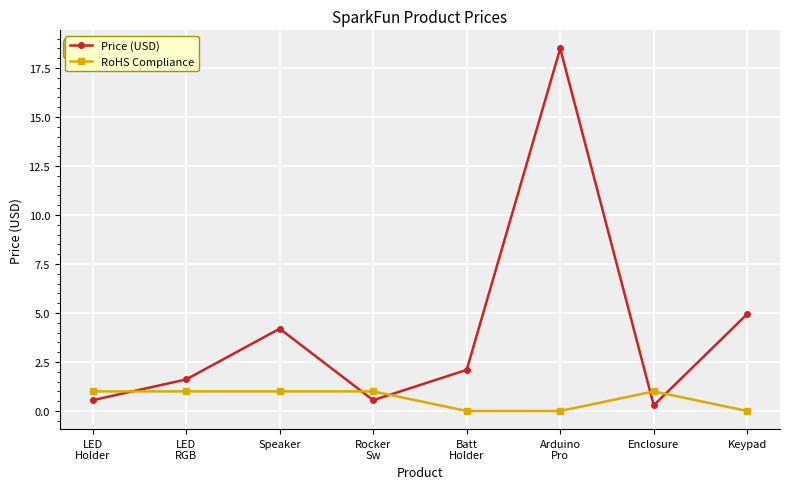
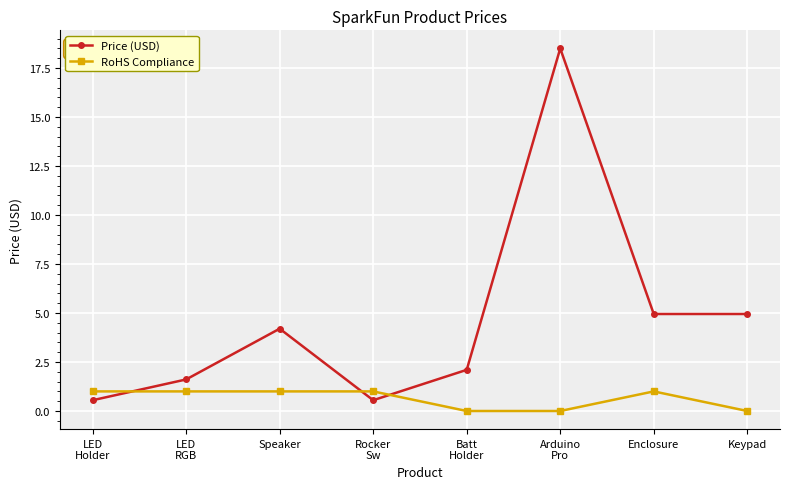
Price (USD), Enclosure: 0.3 -> 5.0
